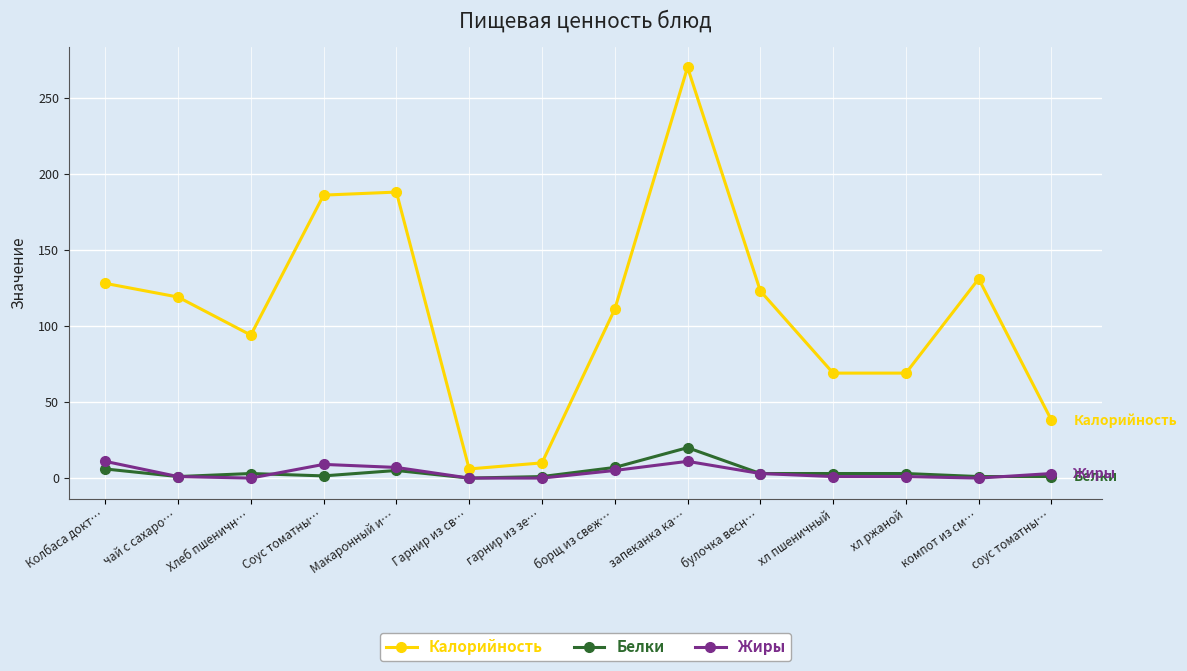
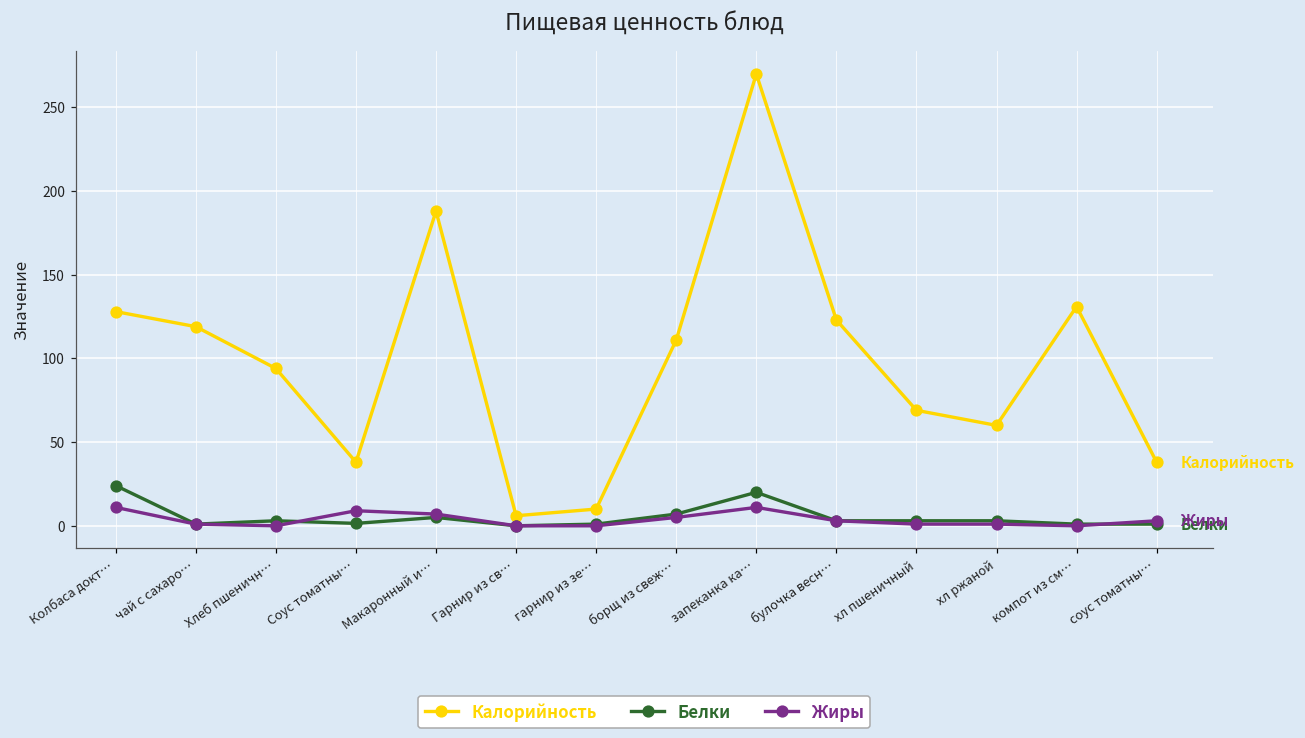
Белки, Колбаса докт…: 6 -> 24
Калорийность, Соус томатны…: 186 -> 38
Калорийность, хл ржаной: 69 -> 60
